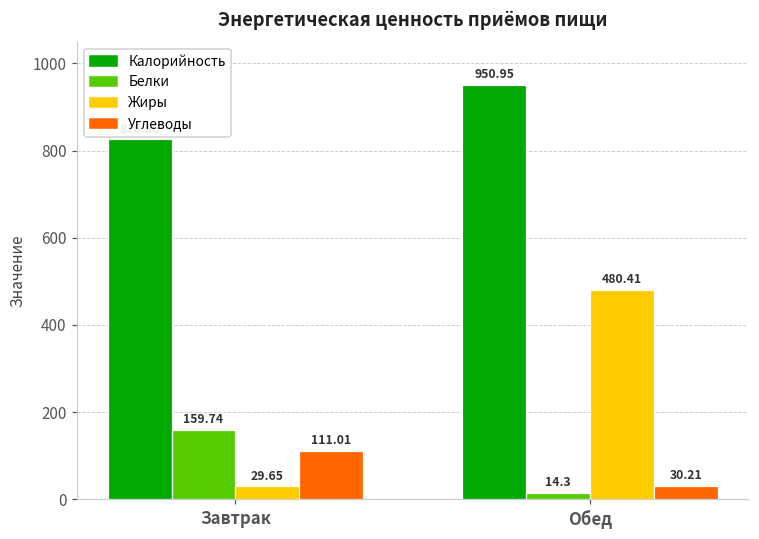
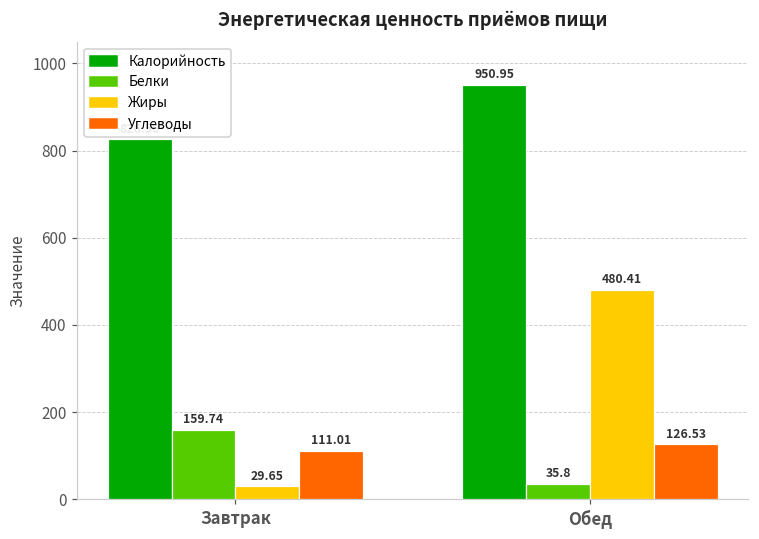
Белки, Обед: 14.3 -> 35.8
Углеводы, Обед: 30.21 -> 126.53
